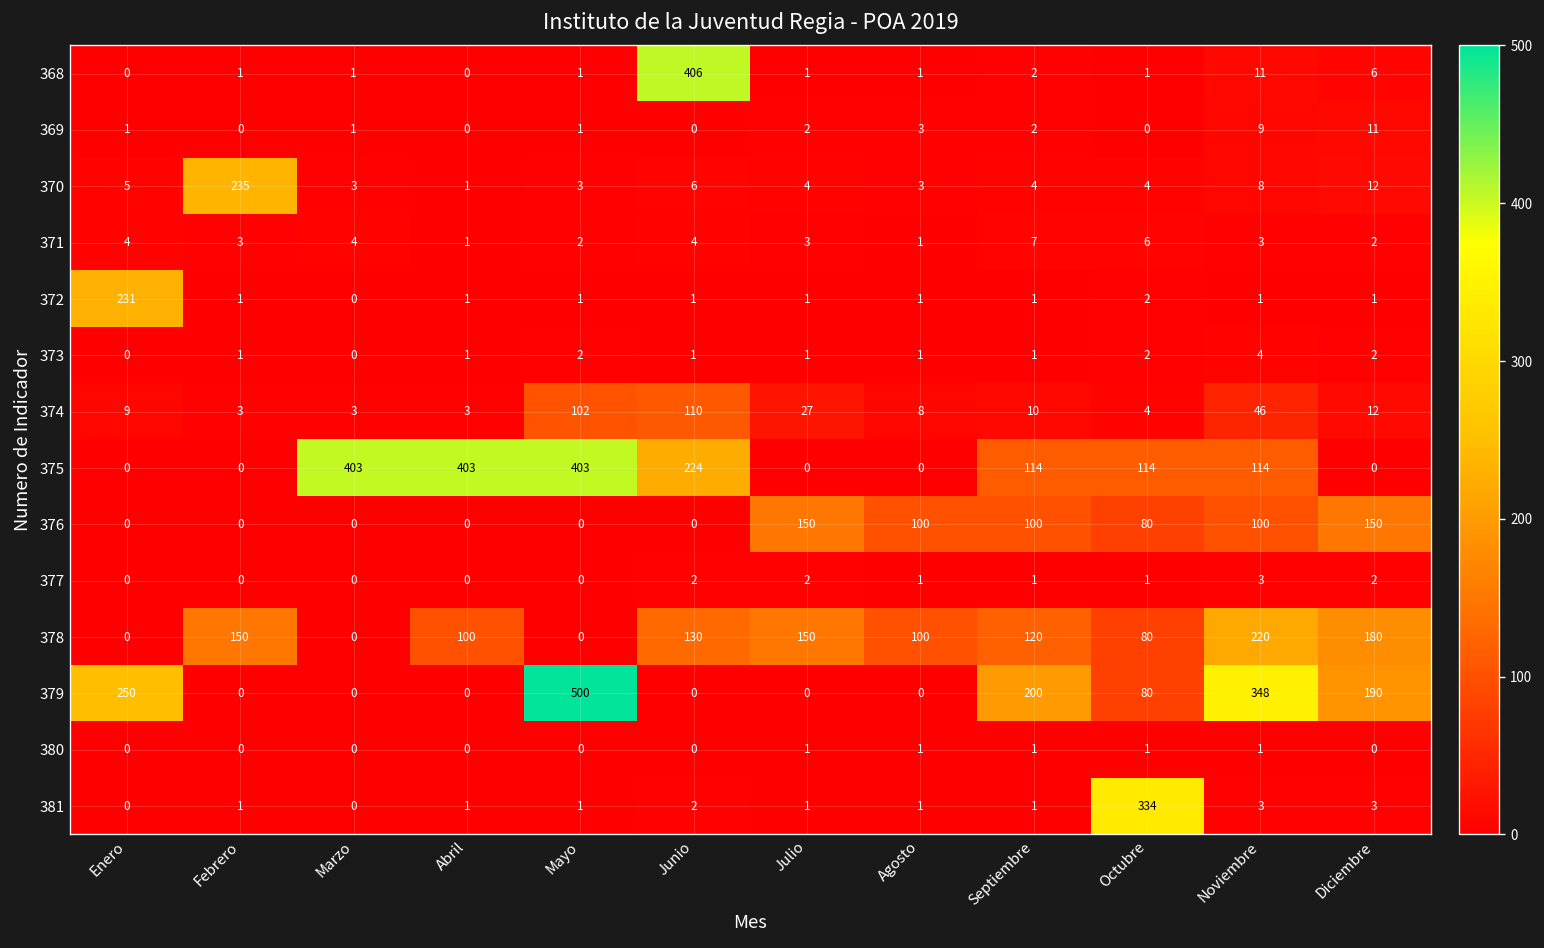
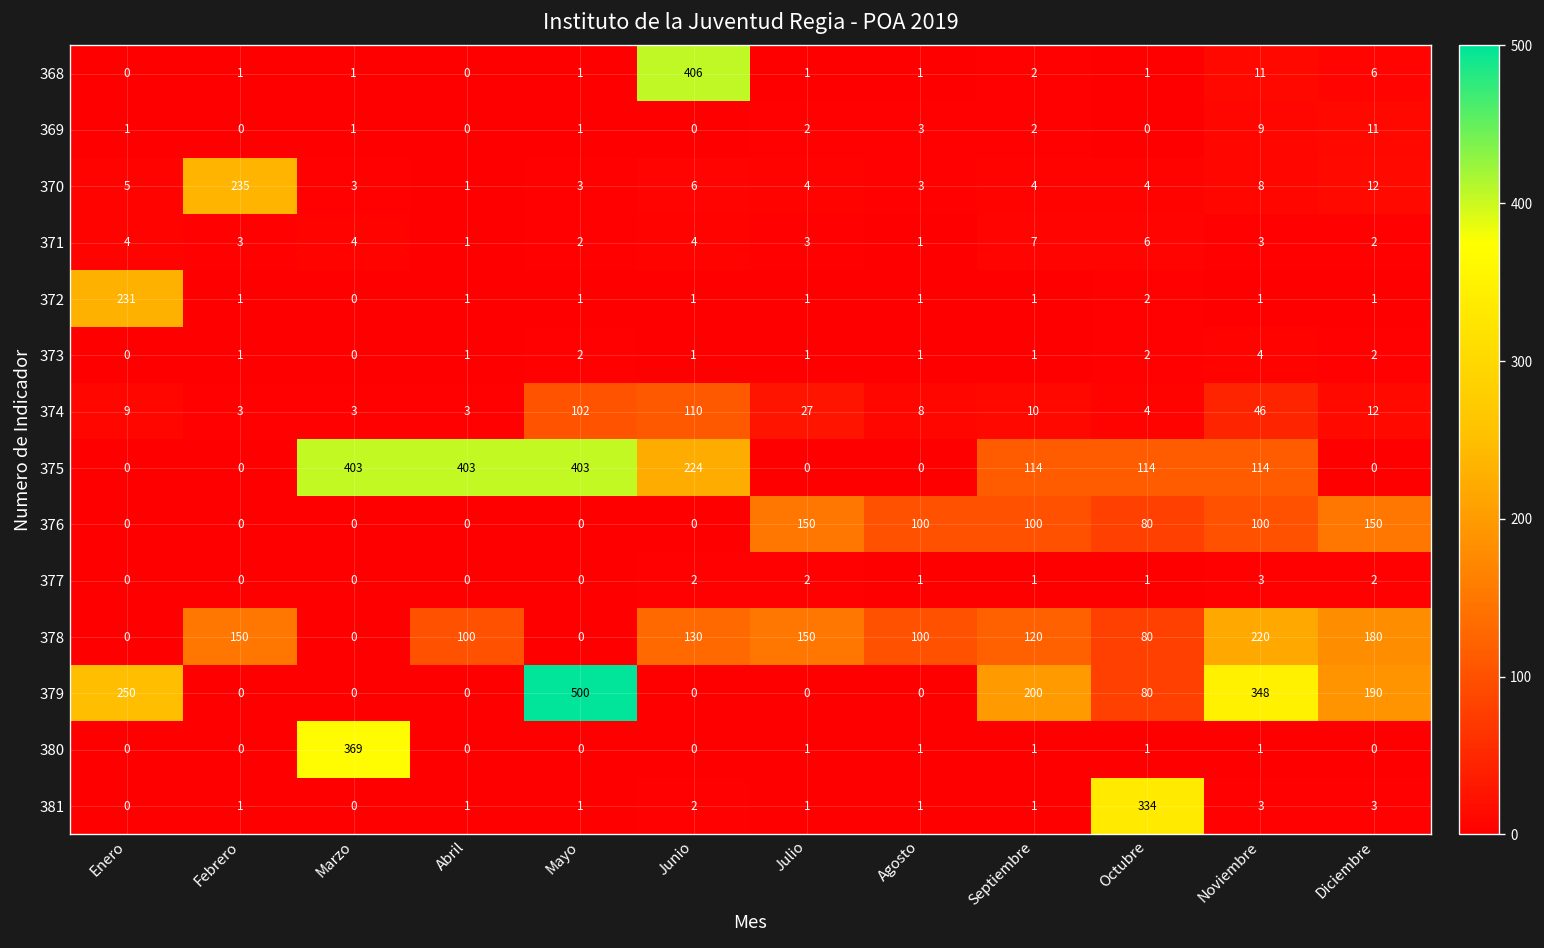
380, Marzo: 0 -> 369
